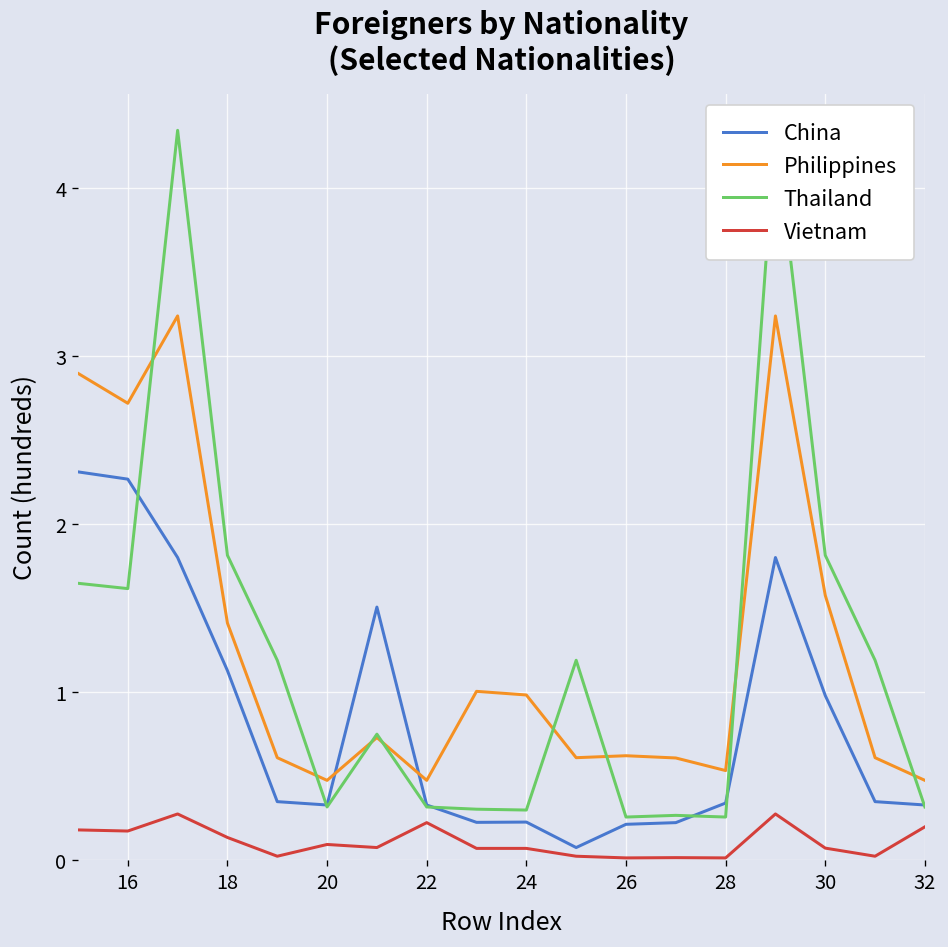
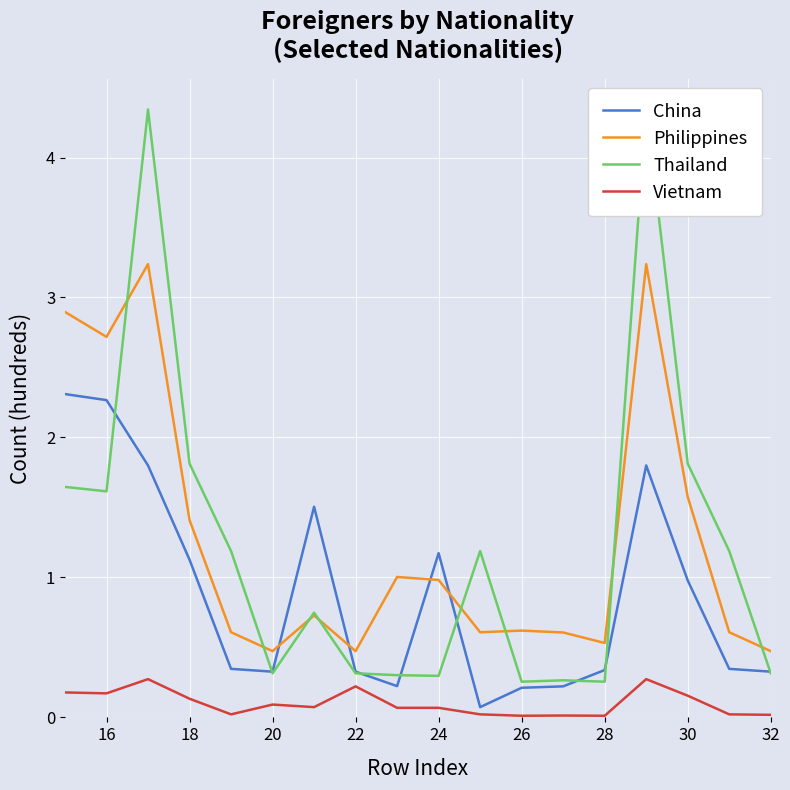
China, 24: 0.23 -> 1.17
Vietnam, 30: 0.07 -> 0.16
Vietnam, 32: 0.20 -> 0.02
